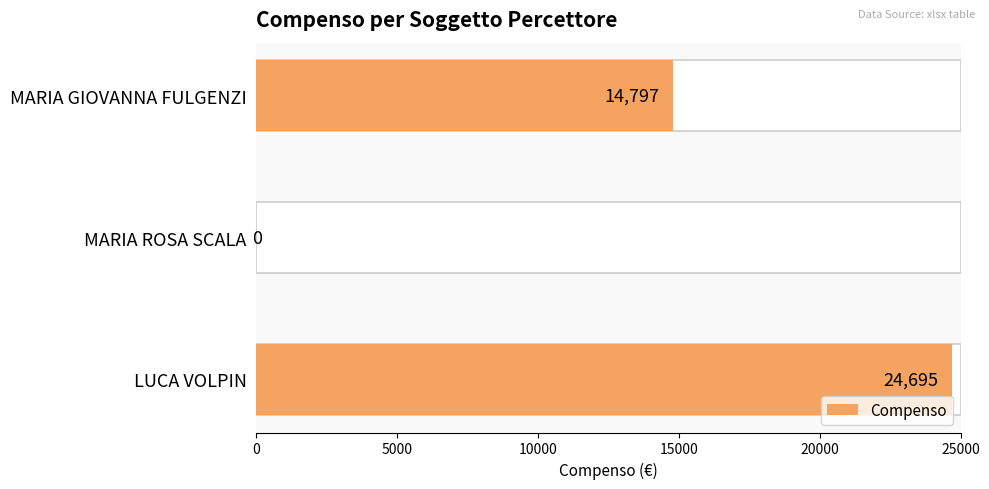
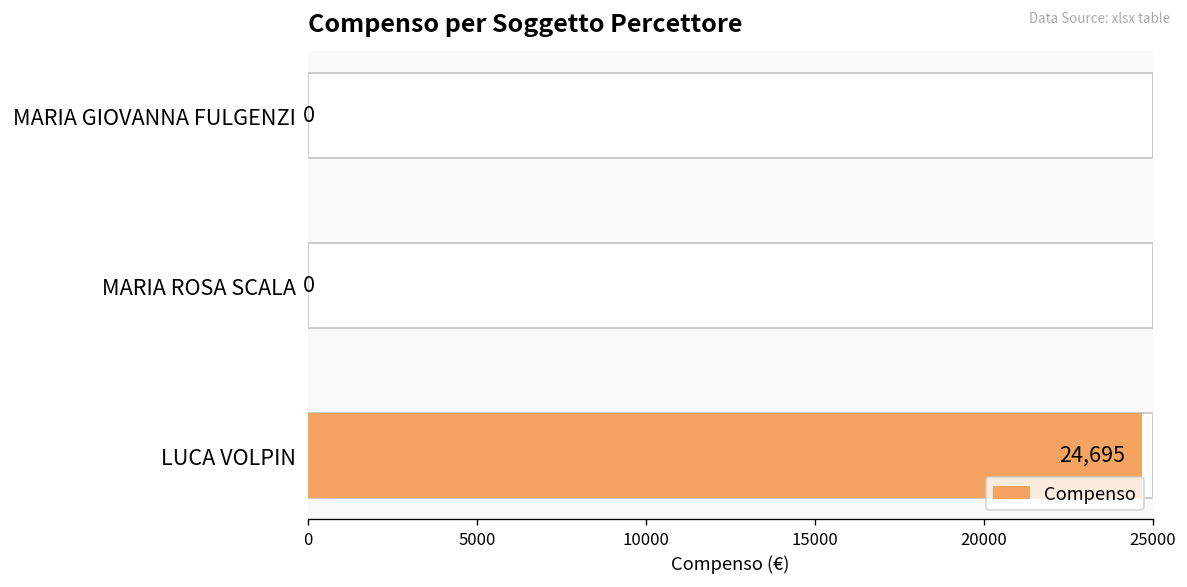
Compenso, MARIA GIOVANNA FULGENZI: 14,797 -> 0
